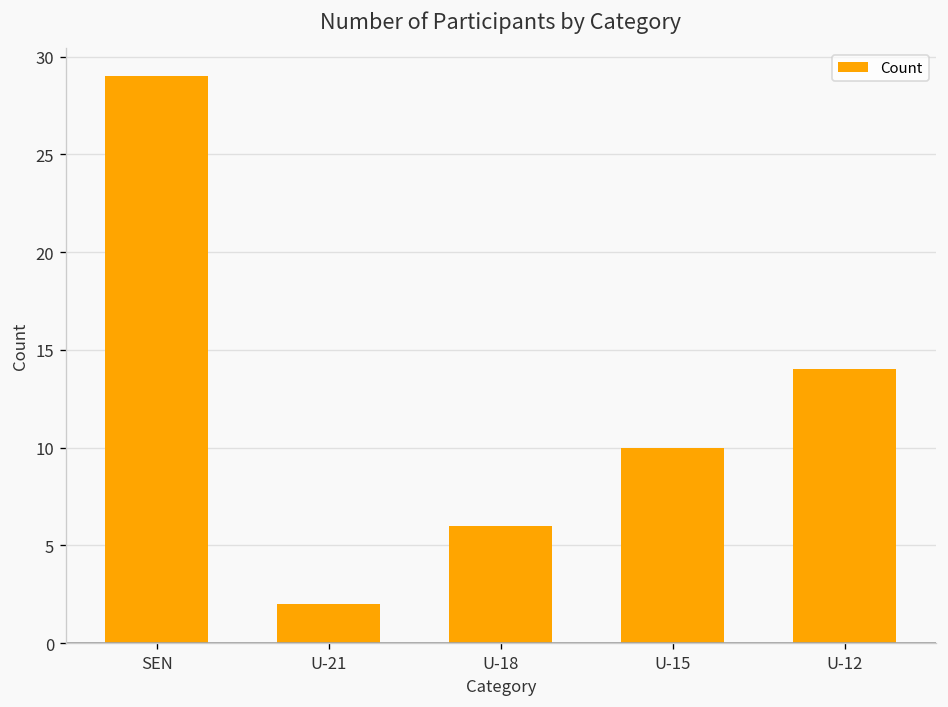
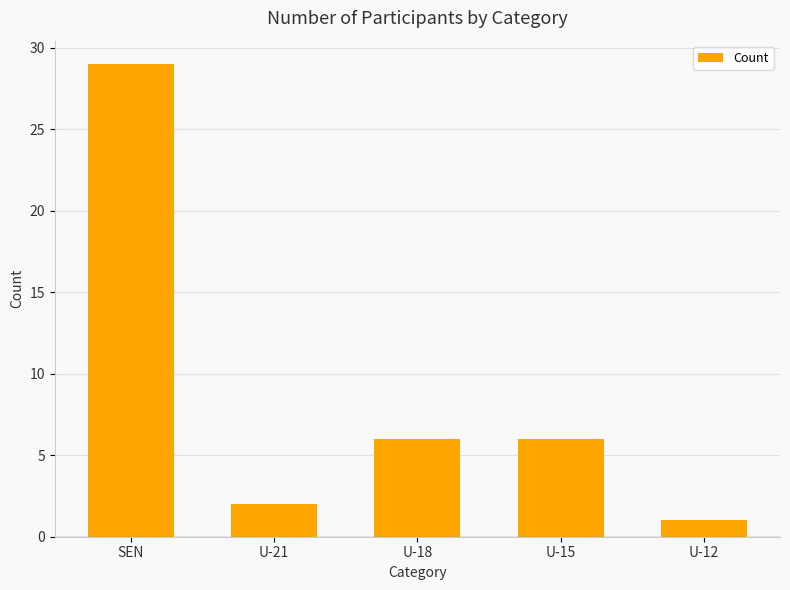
U-15: 10 -> 6
U-12: 14 -> 1
